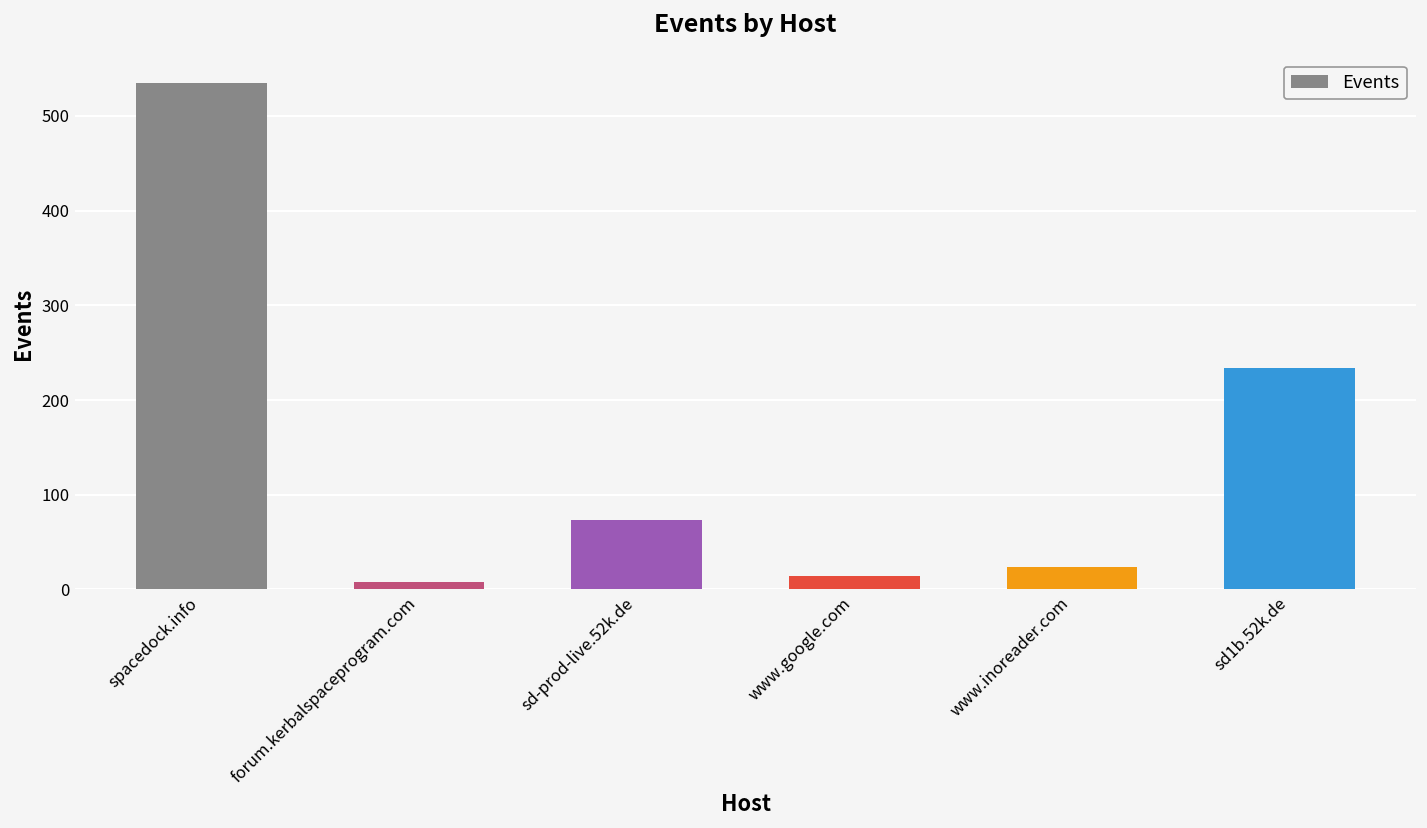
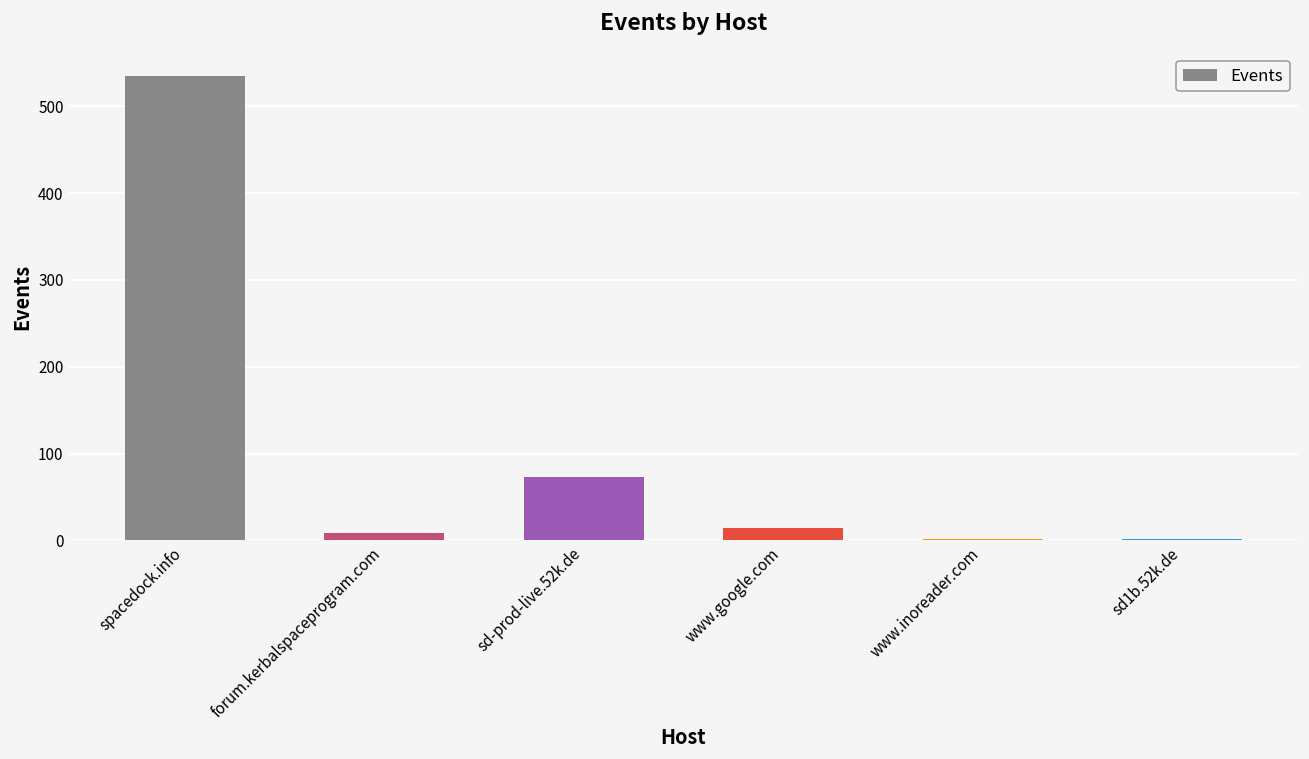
www.inoreader.com: 20 -> 0
sd1b.52k.de: 230 -> 0
